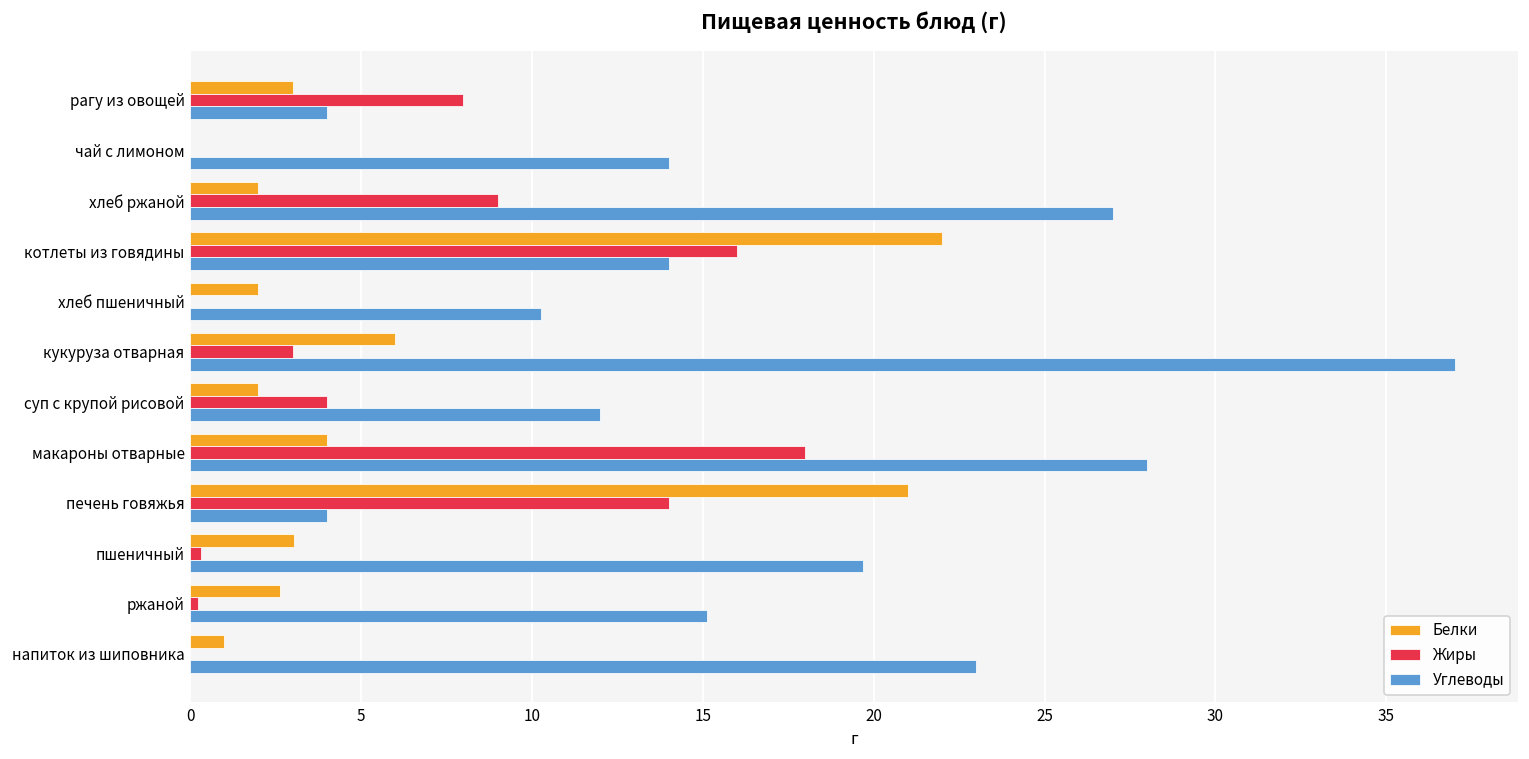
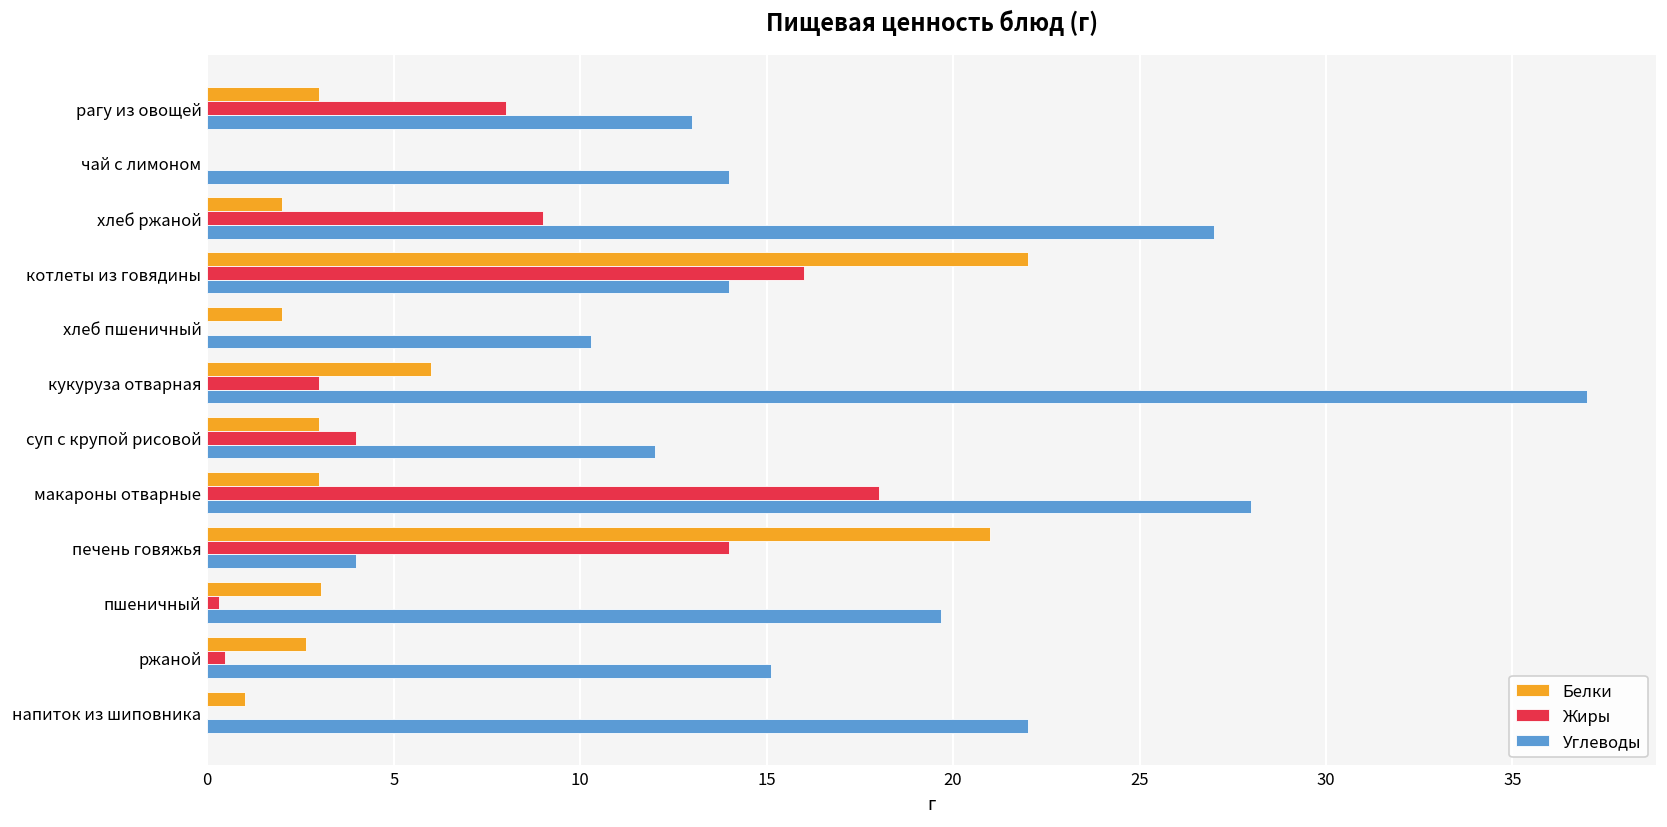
Углеводы, рагу из овощей: 4 -> 13
Белки, суп с крупой рисовой: 2 -> 3
Белки, макароны отварные: 4 -> 3
Жиры, ржаной: 0.2 -> 0.5
Углеводы, напиток из шиповника: 23 -> 22
